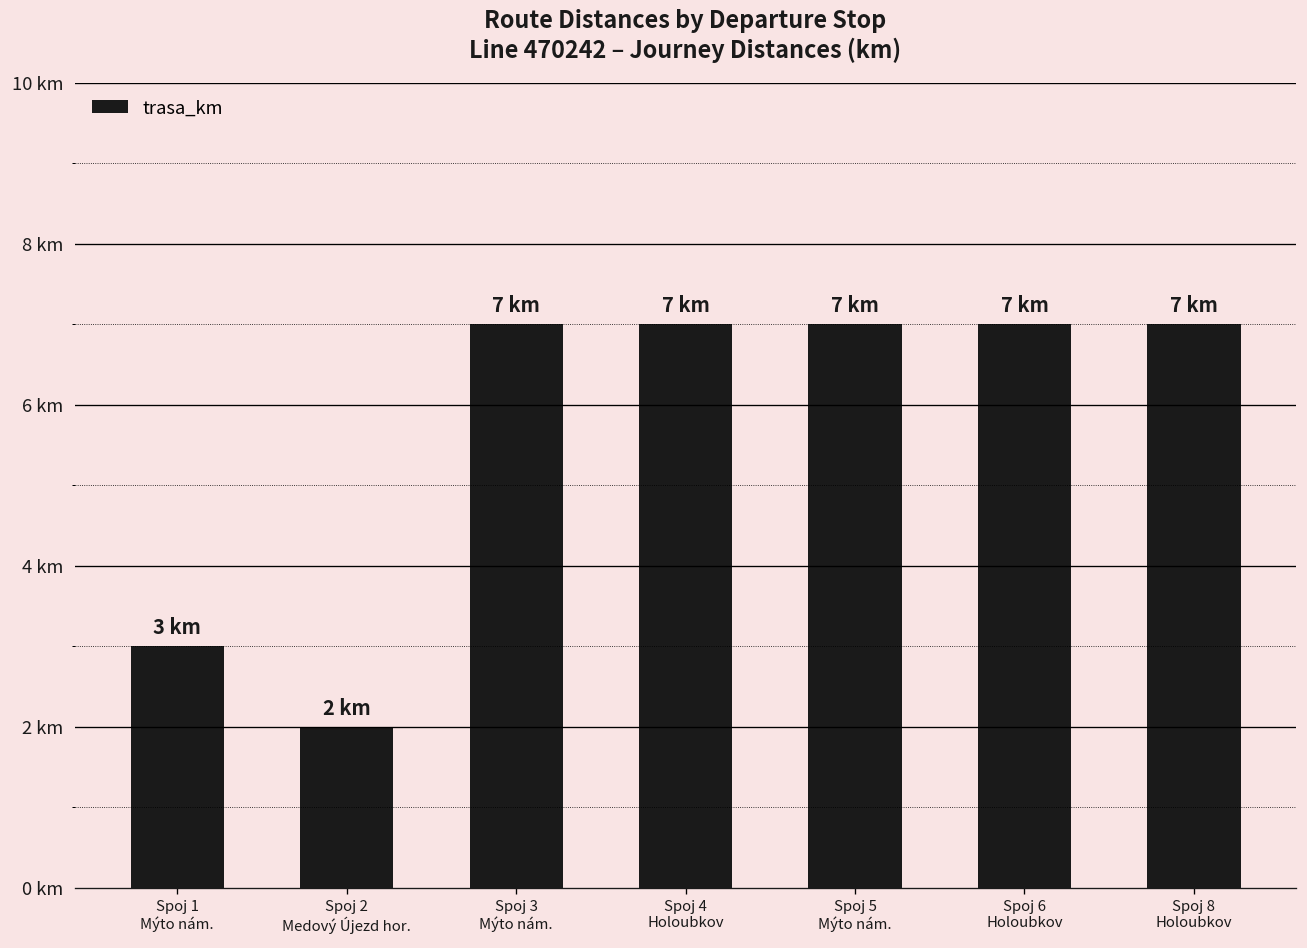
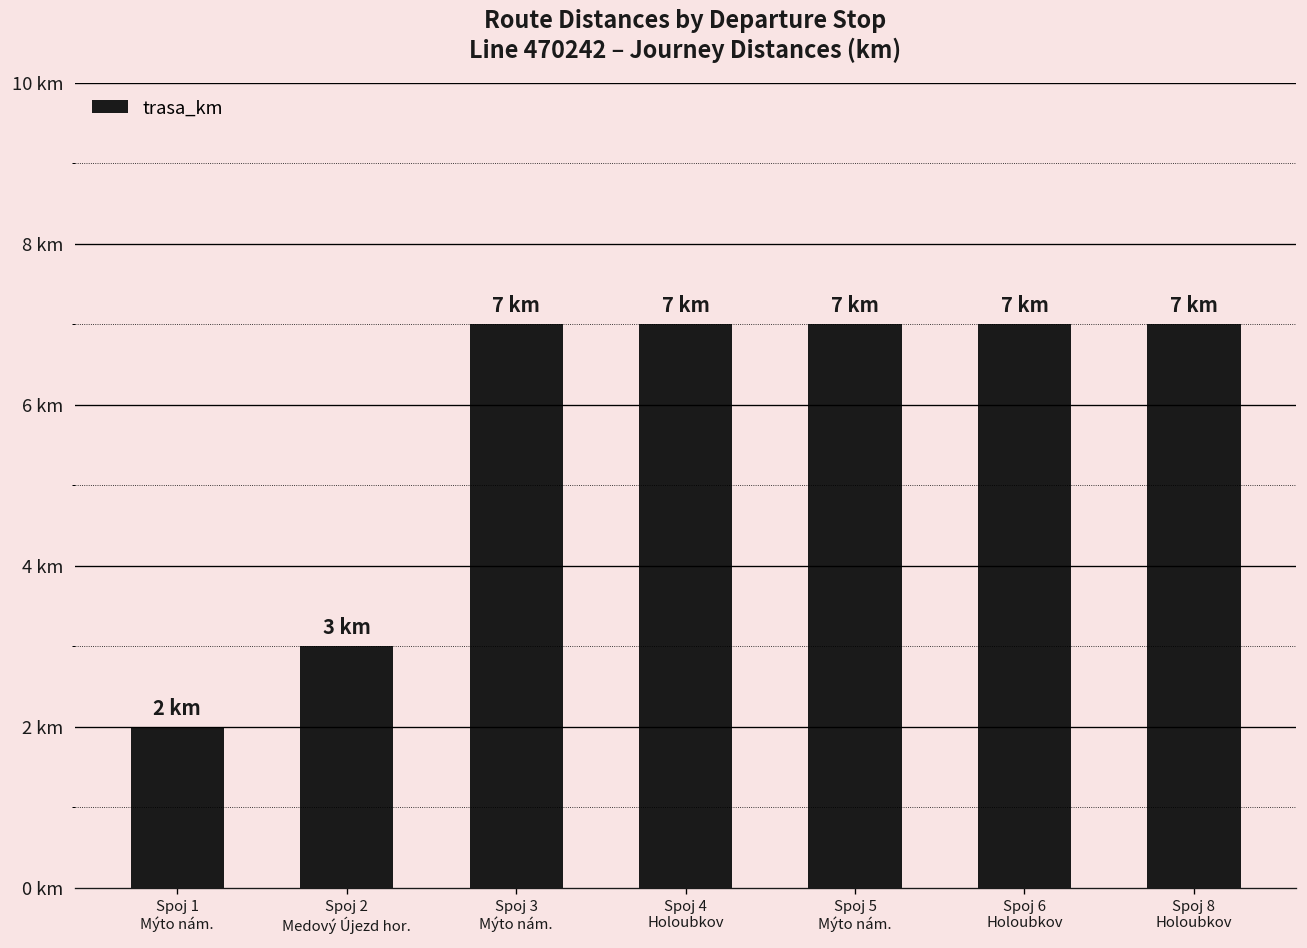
Spoj 1 Mýto nám.: 3 -> 2
Spoj 2 Medový Újezd hor.: 2 -> 3
